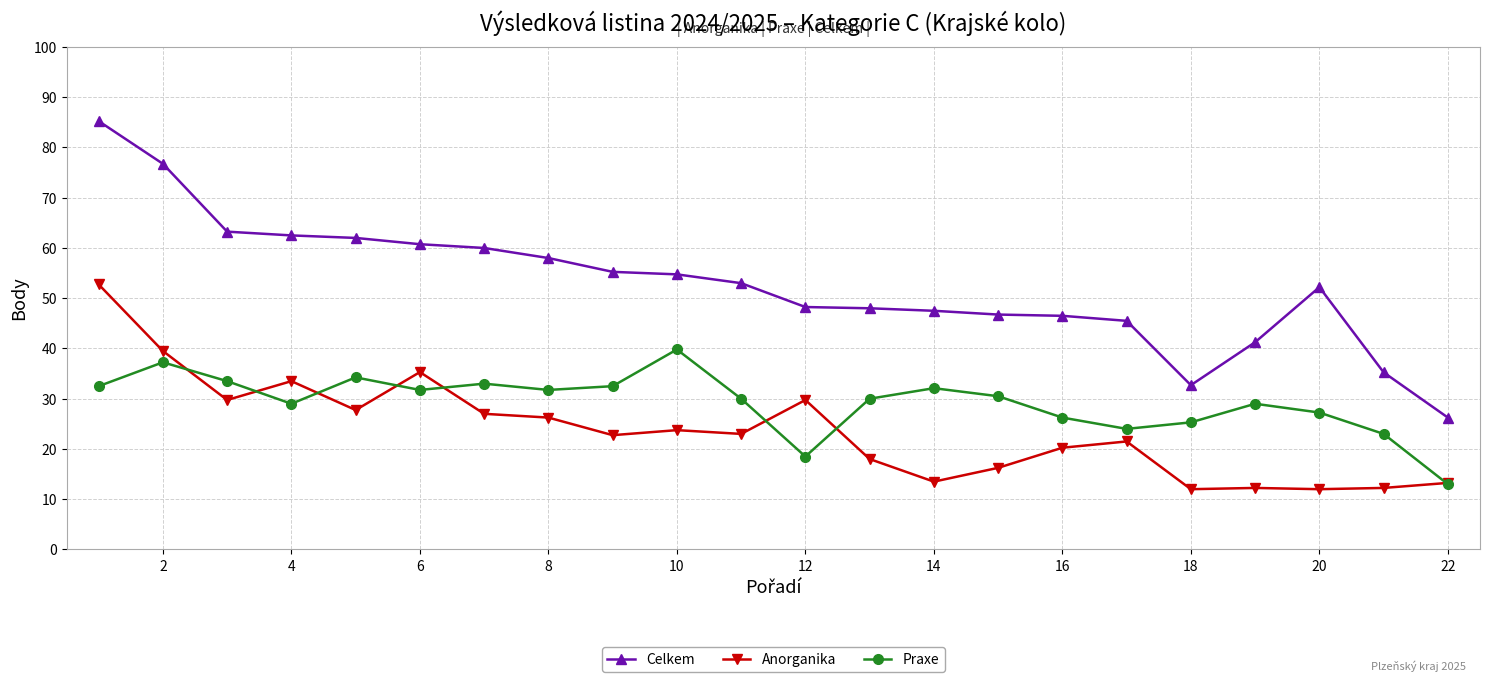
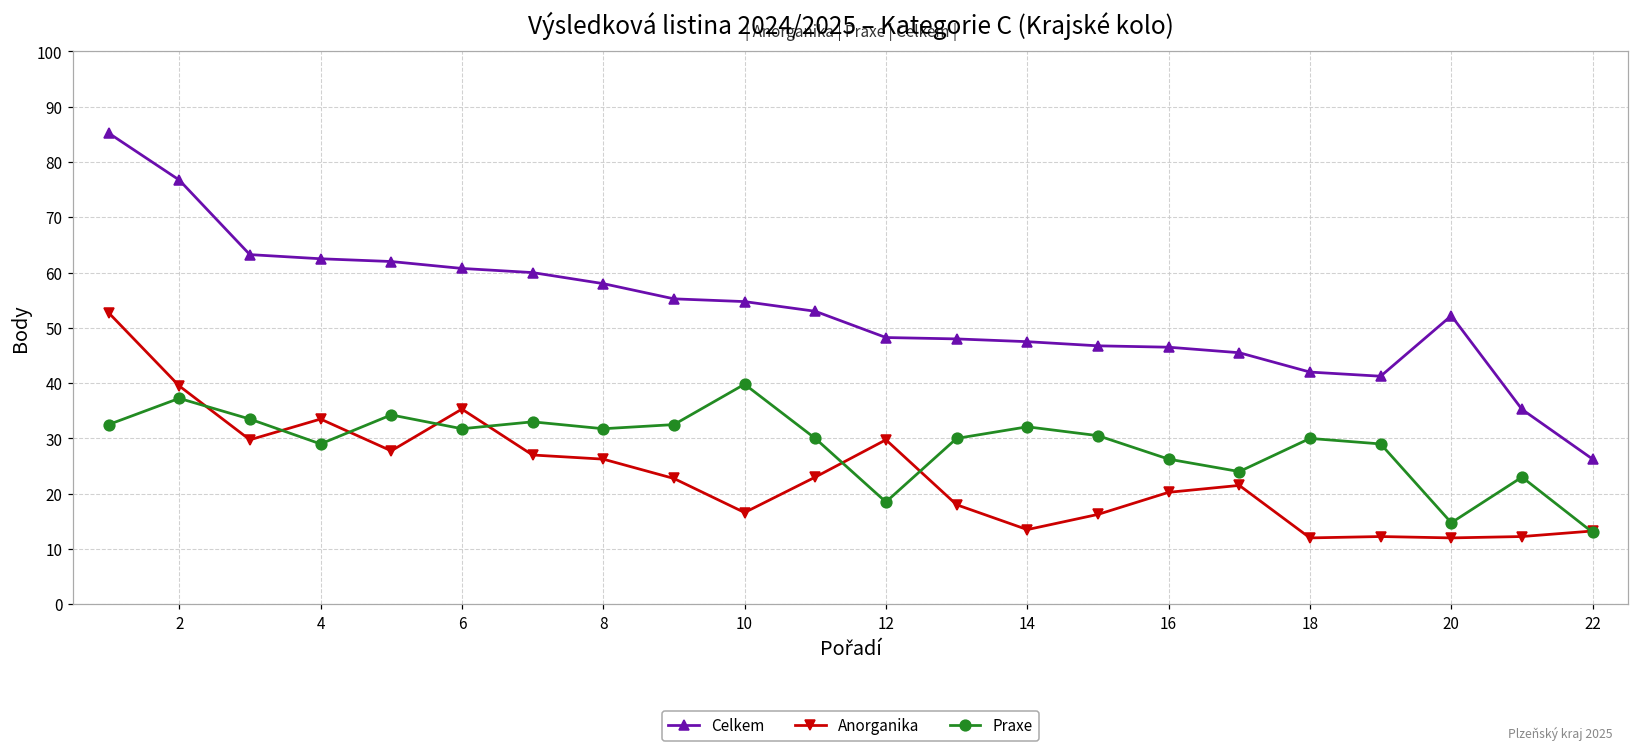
Anorganika, 10: 24 -> 17
Celkem, 18: 33 -> 42
Praxe, 18: 25 -> 30
Praxe, 20: 27 -> 15
